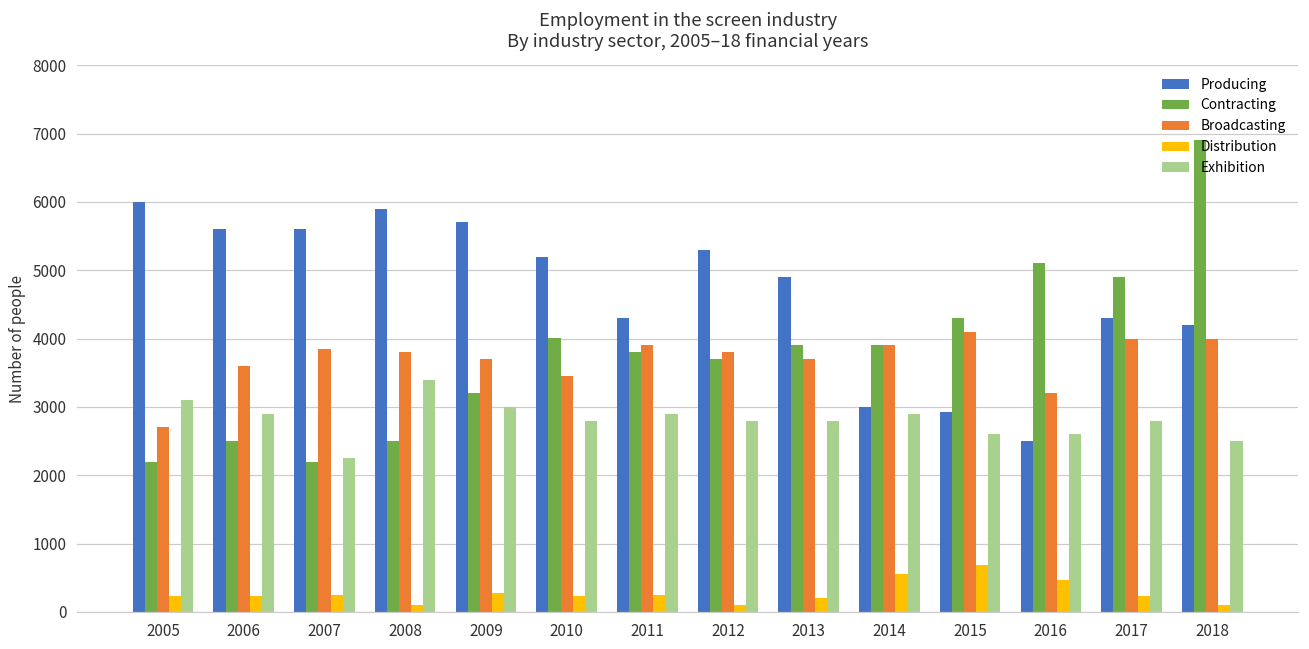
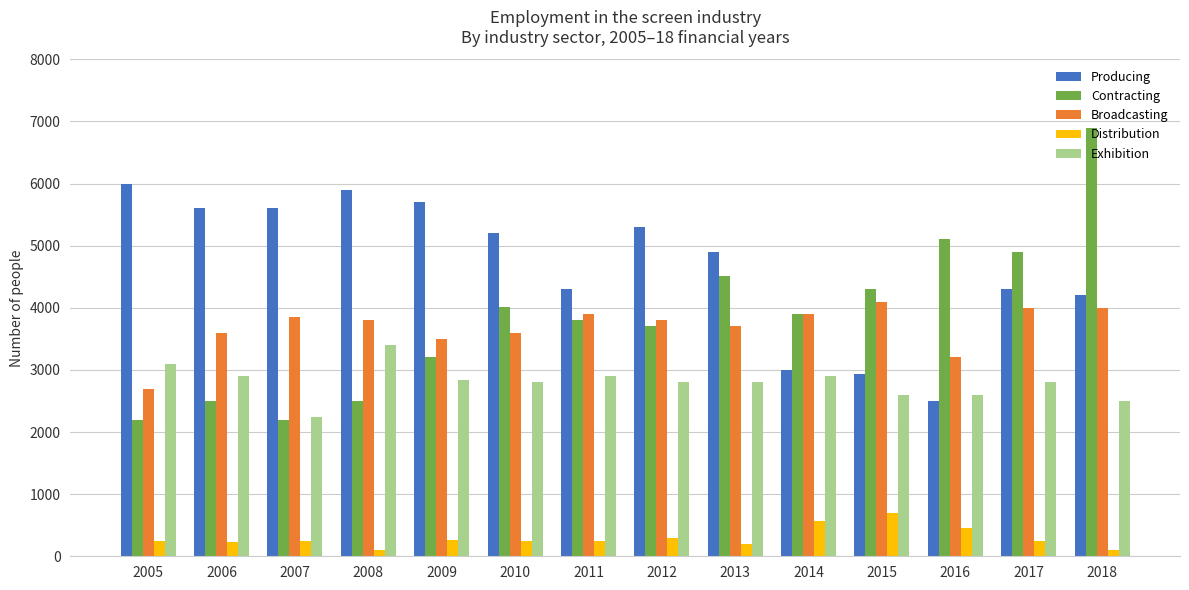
Broadcasting, 2009: 3700 -> 3500
Exhibition, 2009: 3000 -> 2800
Broadcasting, 2010: 3500 -> 3600
Distribution, 2012: 100 -> 300
Contracting, 2013: 3900 -> 4500
